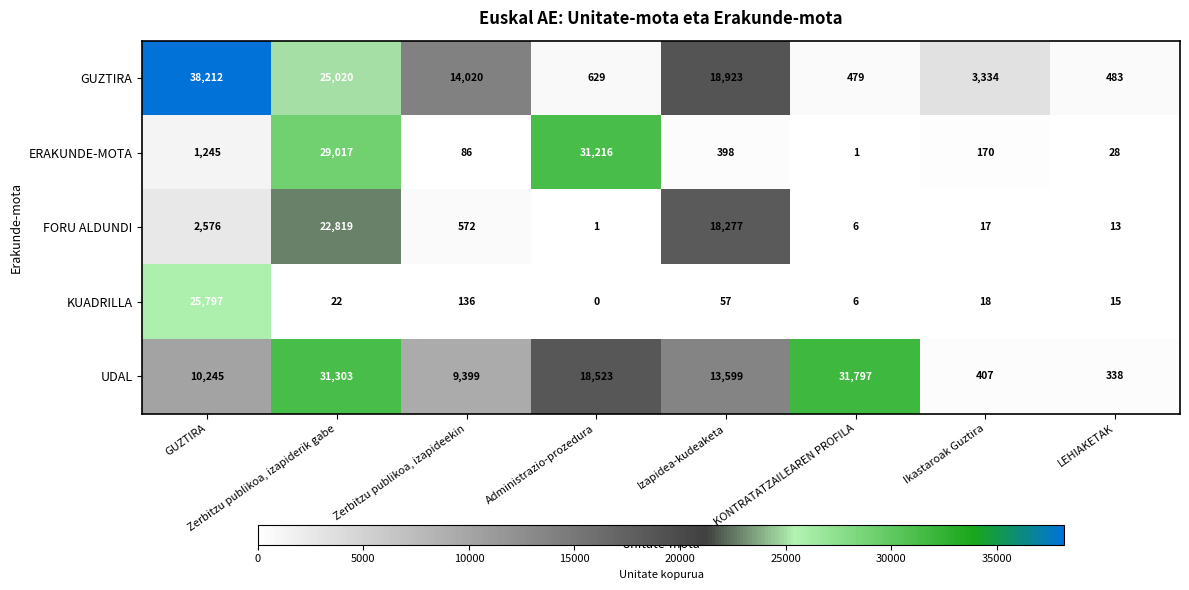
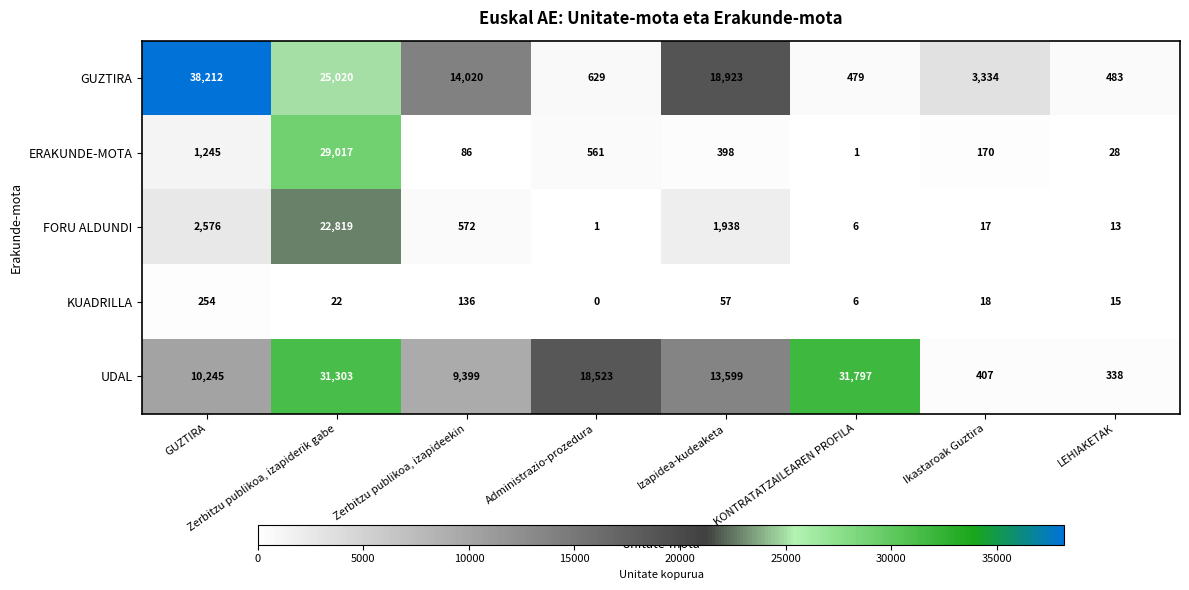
ERAKUNDE-MOTA, Administrazio-prozedura: 31,216 -> 561
FORU ALDUNDI, Izapidea-kudeaketa: 18,277 -> 1,938
KUADRILLA, GUZTIRA: 25,797 -> 254
